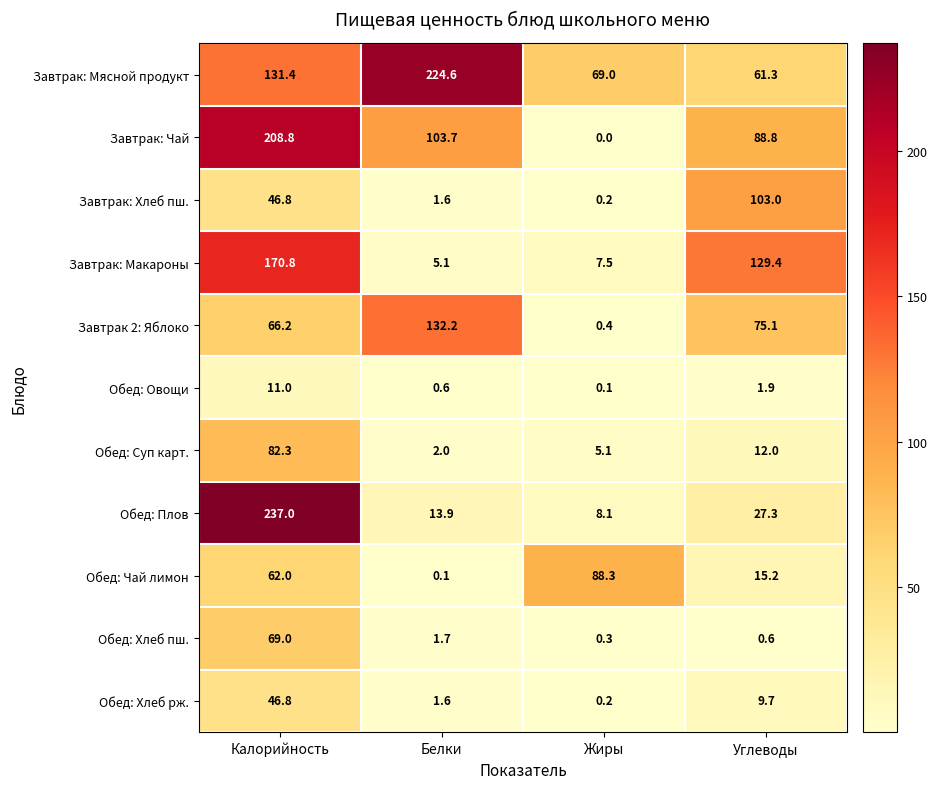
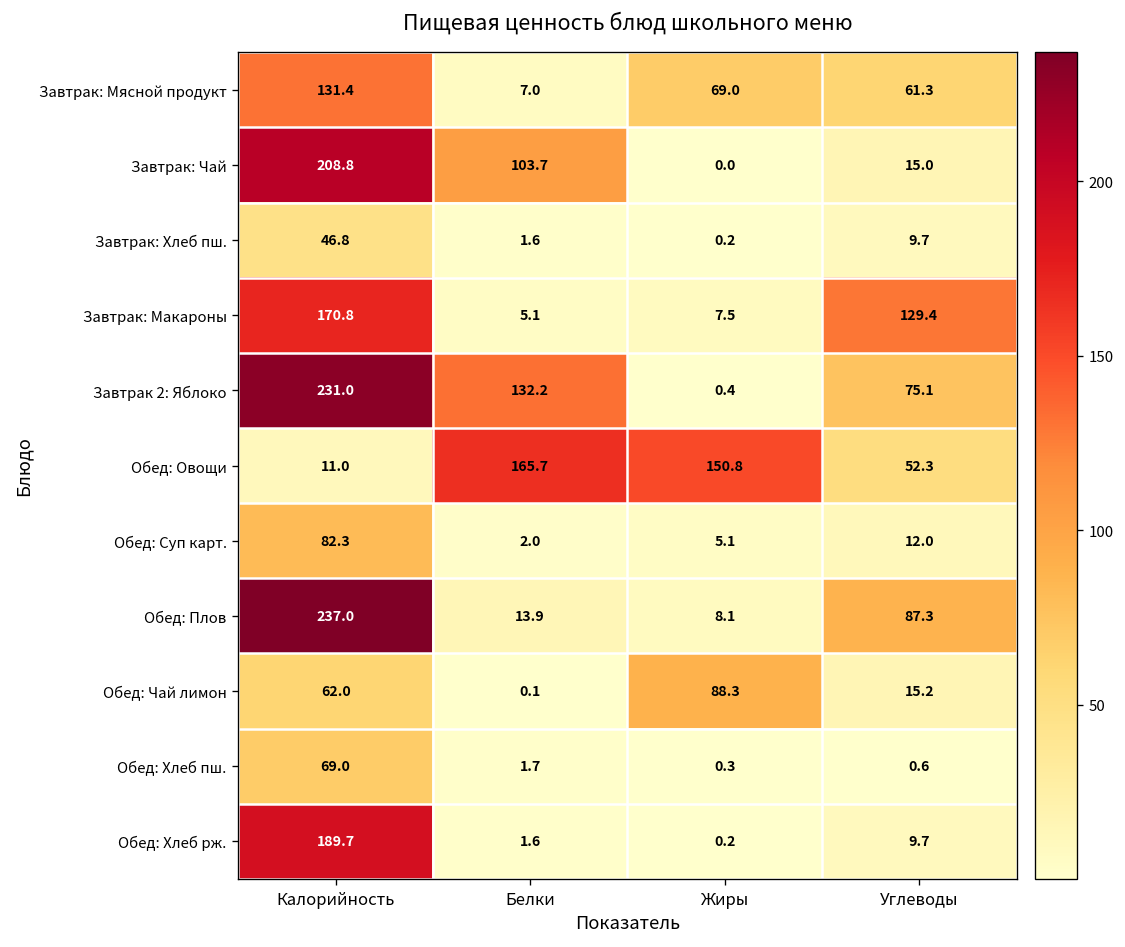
Завтрак: Мясной продукт, Белки: 224.6 -> 7.0
Завтрак: Чай, Углеводы: 88.8 -> 15.0
Завтрак: Хлеб пш., Углеводы: 103.0 -> 9.7
Завтрак 2: Яблоко, Калорийность: 66.2 -> 231.0
Обед: Овощи, Белки: 0.6 -> 165.7
Обед: Овощи, Жиры: 0.1 -> 150.8
Обед: Овощи, Углеводы: 1.9 -> 52.3
Обед: Плов, Углеводы: 27.3 -> 87.3
Обед: Хлеб рж., Калорийность: 46.8 -> 189.7
